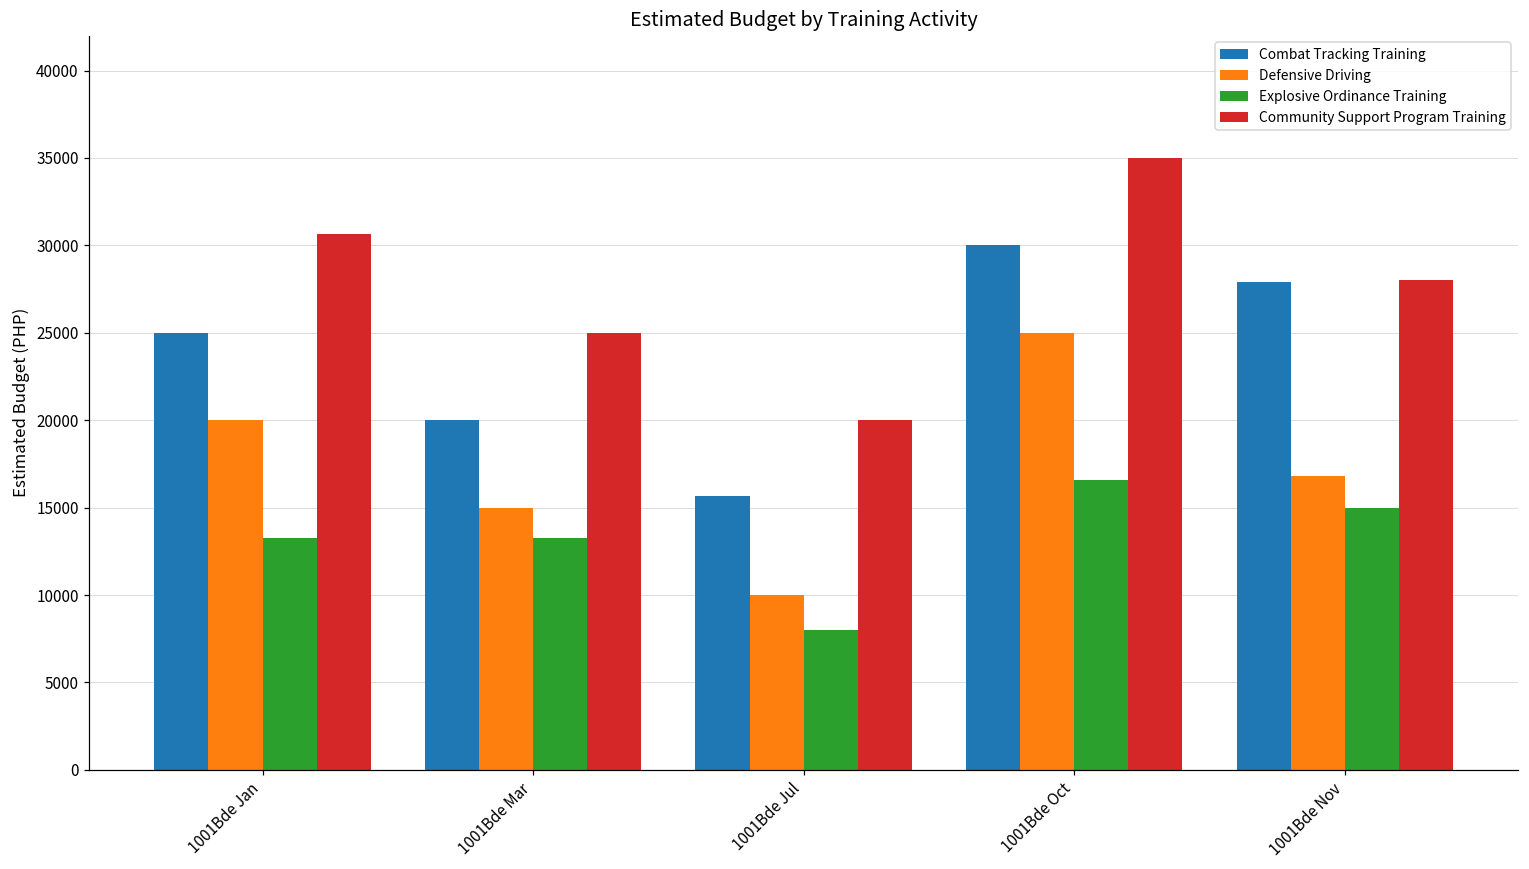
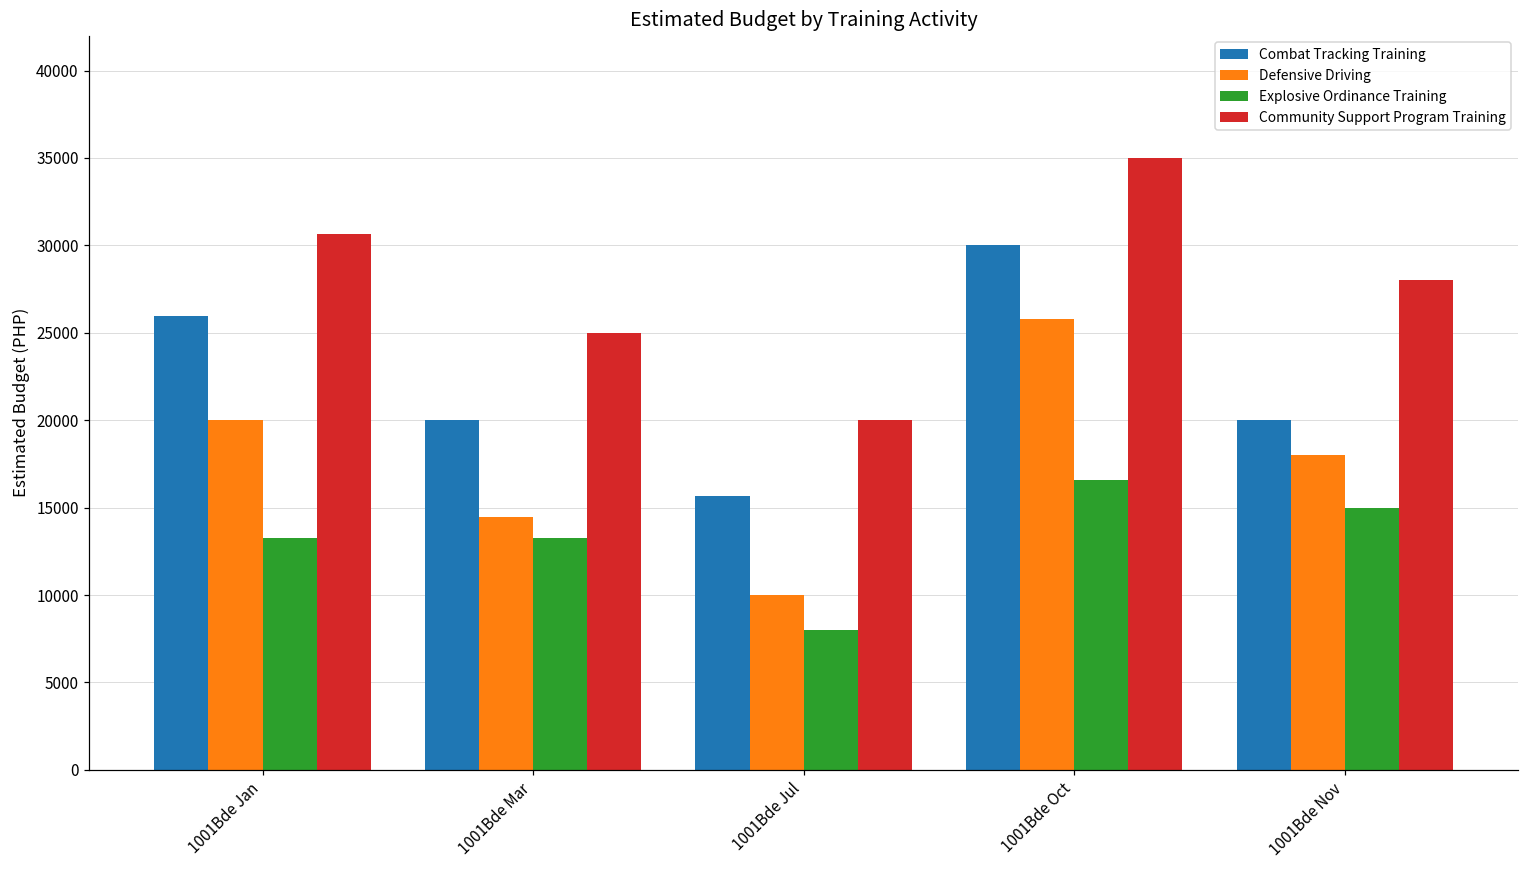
Combat Tracking Training, 1001Bde Jan: 25000 -> 26000
Defensive Driving, 1001Bde Mar: 15000 -> 14500
Defensive Driving, 1001Bde Oct: 25000 -> 25800
Combat Tracking Training, 1001Bde Nov: 27900 -> 20000
Defensive Driving, 1001Bde Nov: 16800 -> 18000
